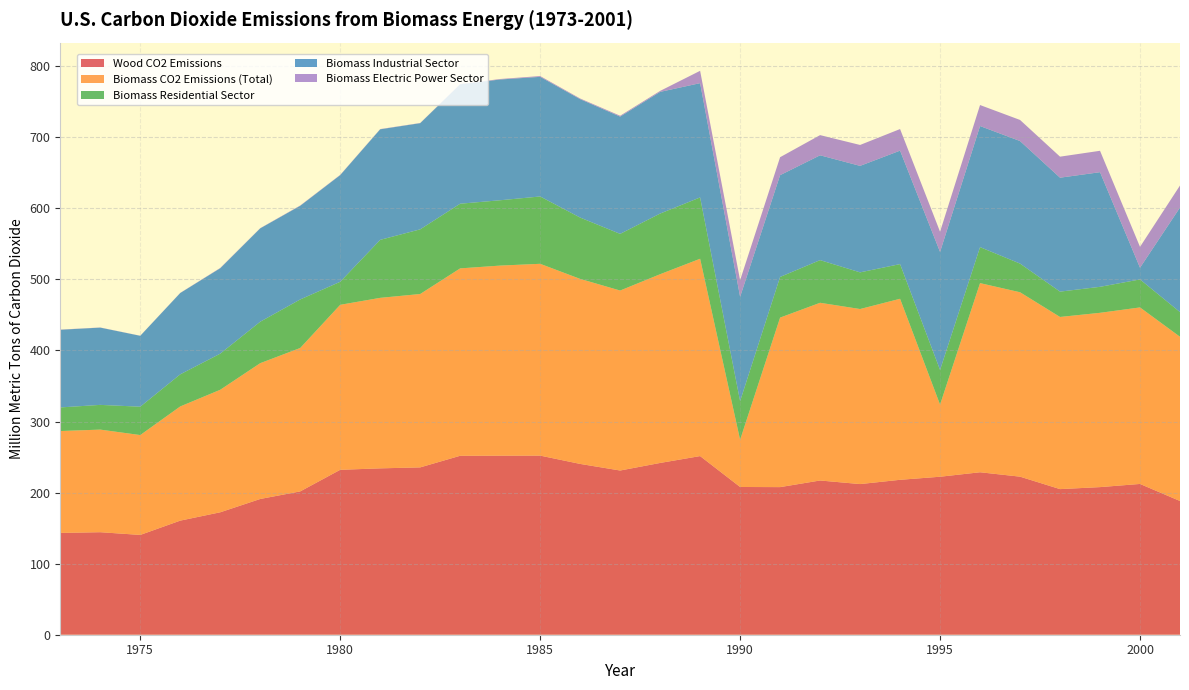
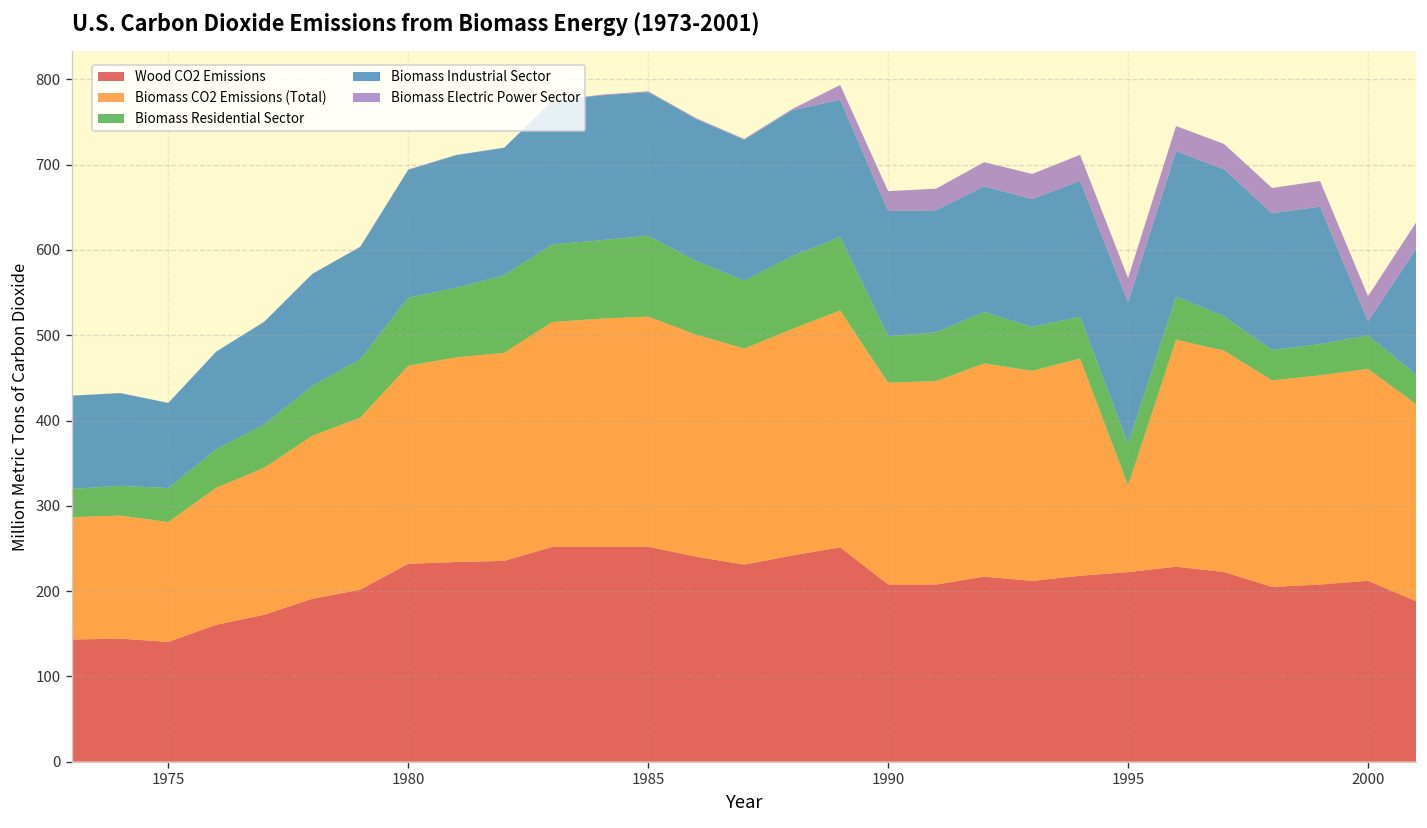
Biomass Residential Sector, 1980: 30 -> 80
Biomass CO2 Emissions (Total), 1990: 70 -> 240
